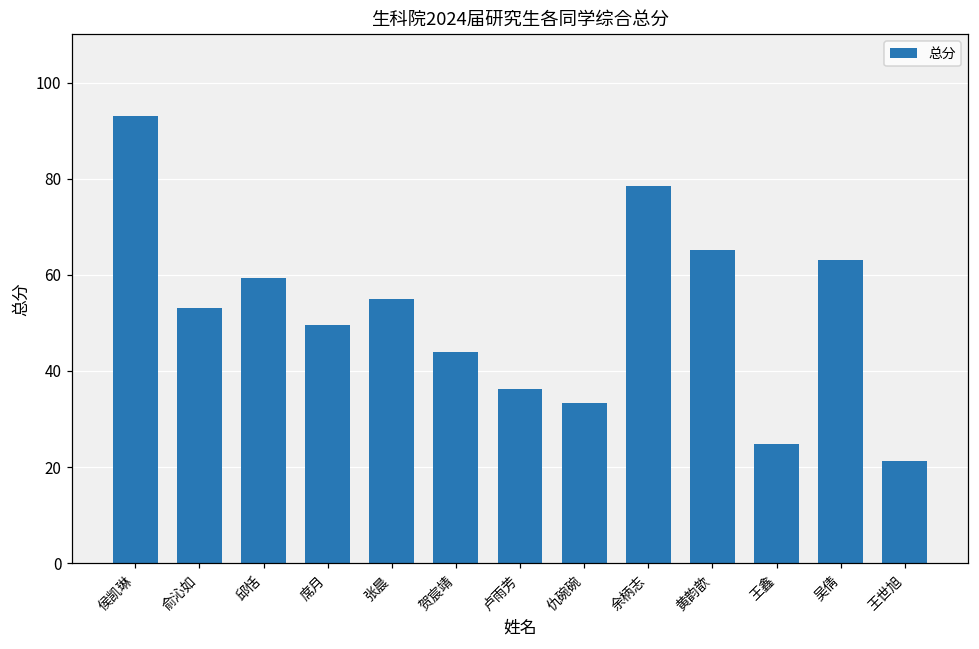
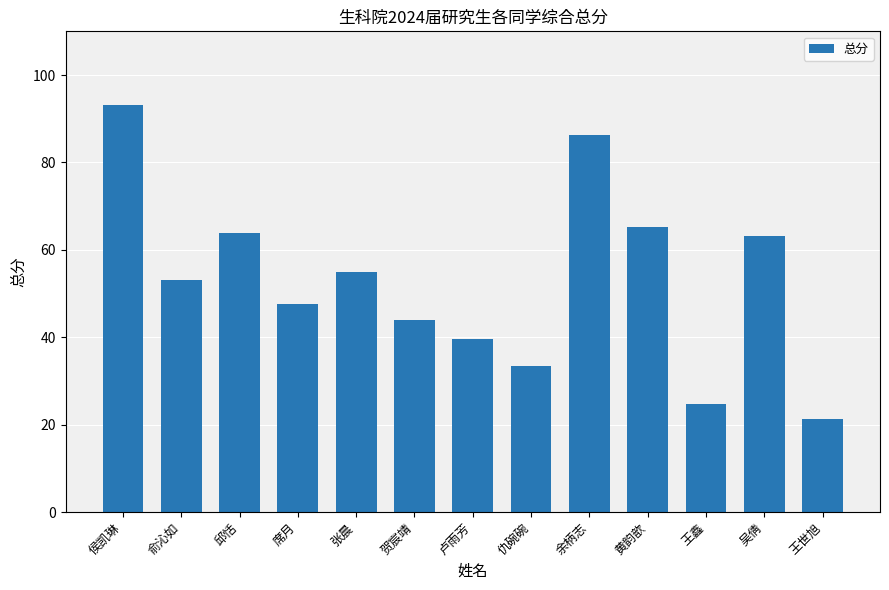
邱恬: 59 -> 64
席月: 49 -> 48
卢雨芳: 36 -> 39
余柄志: 79 -> 86
